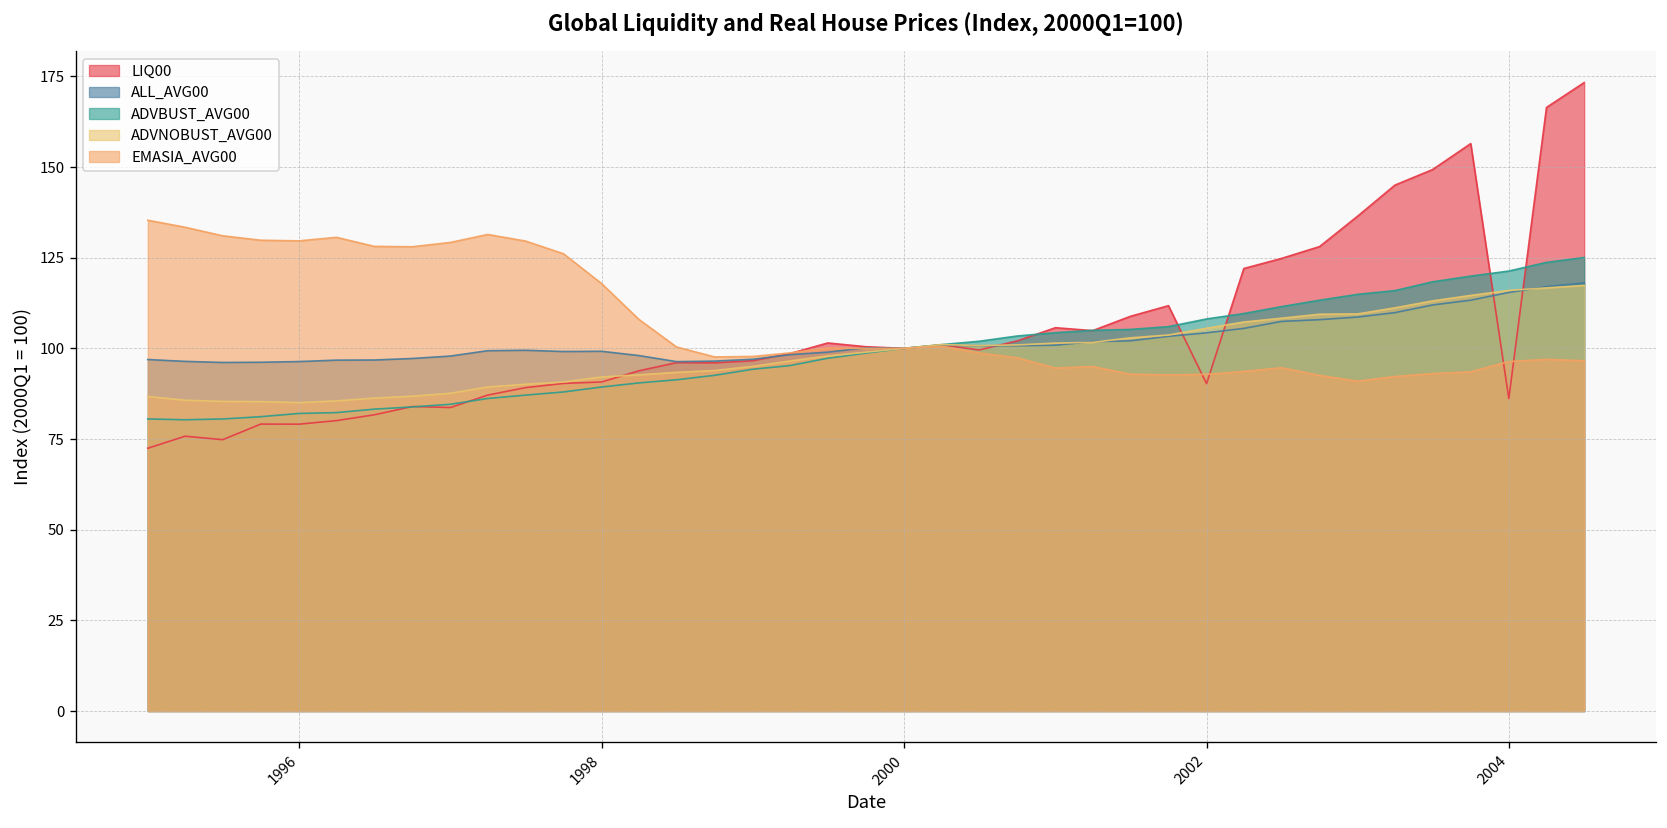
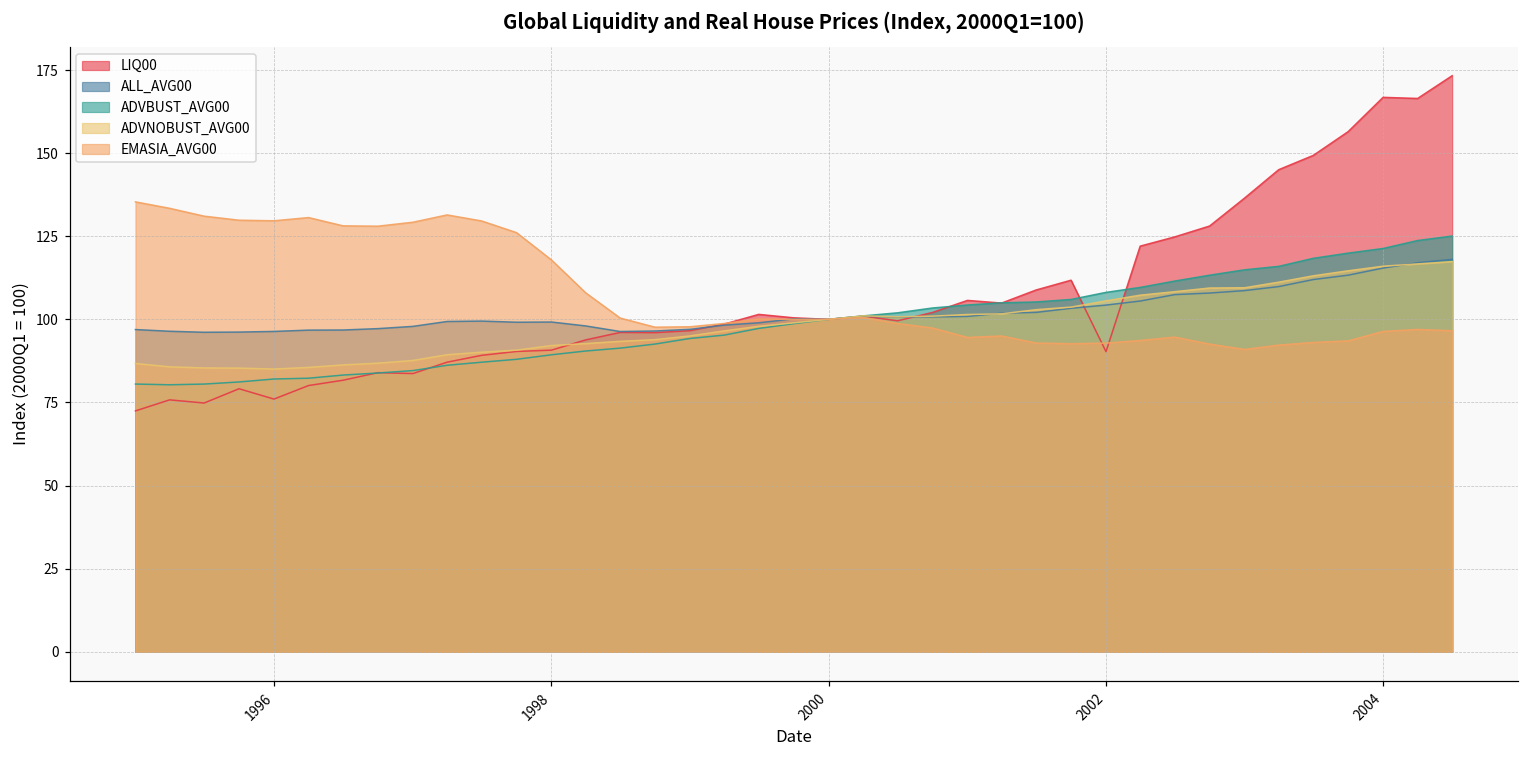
LIQ00, 1996: 79 -> 76
LIQ00, 2004: 86 -> 167
